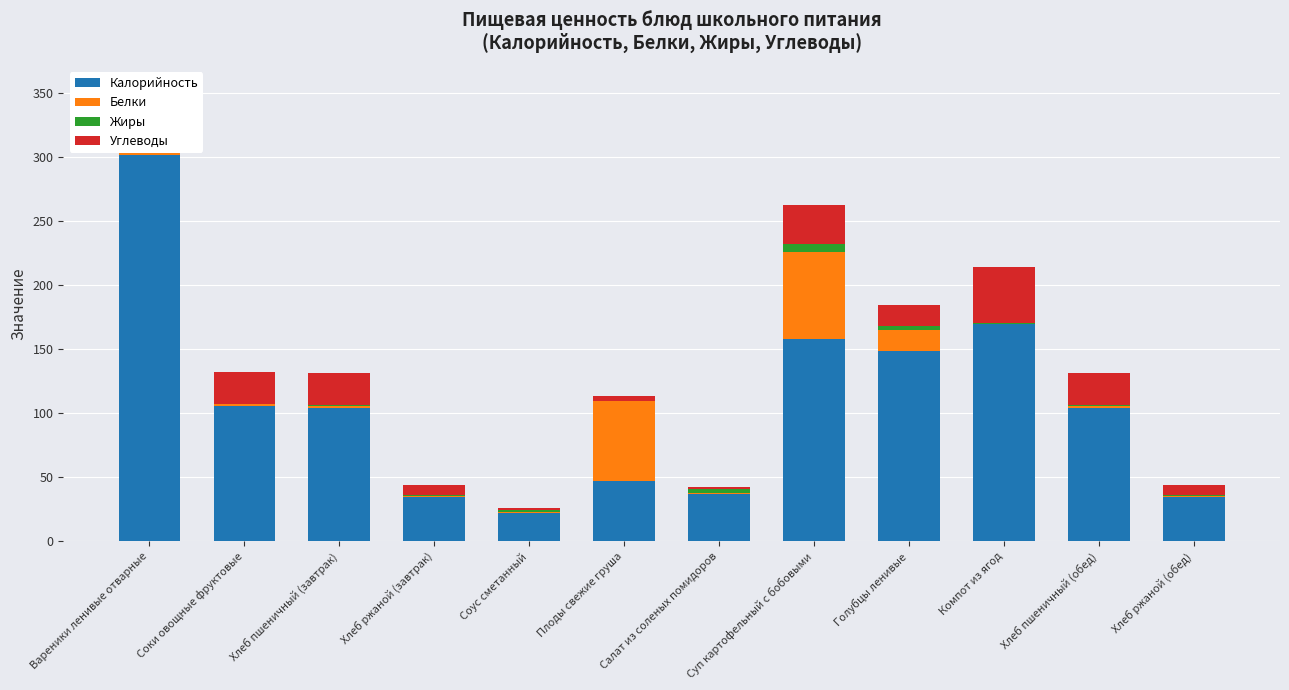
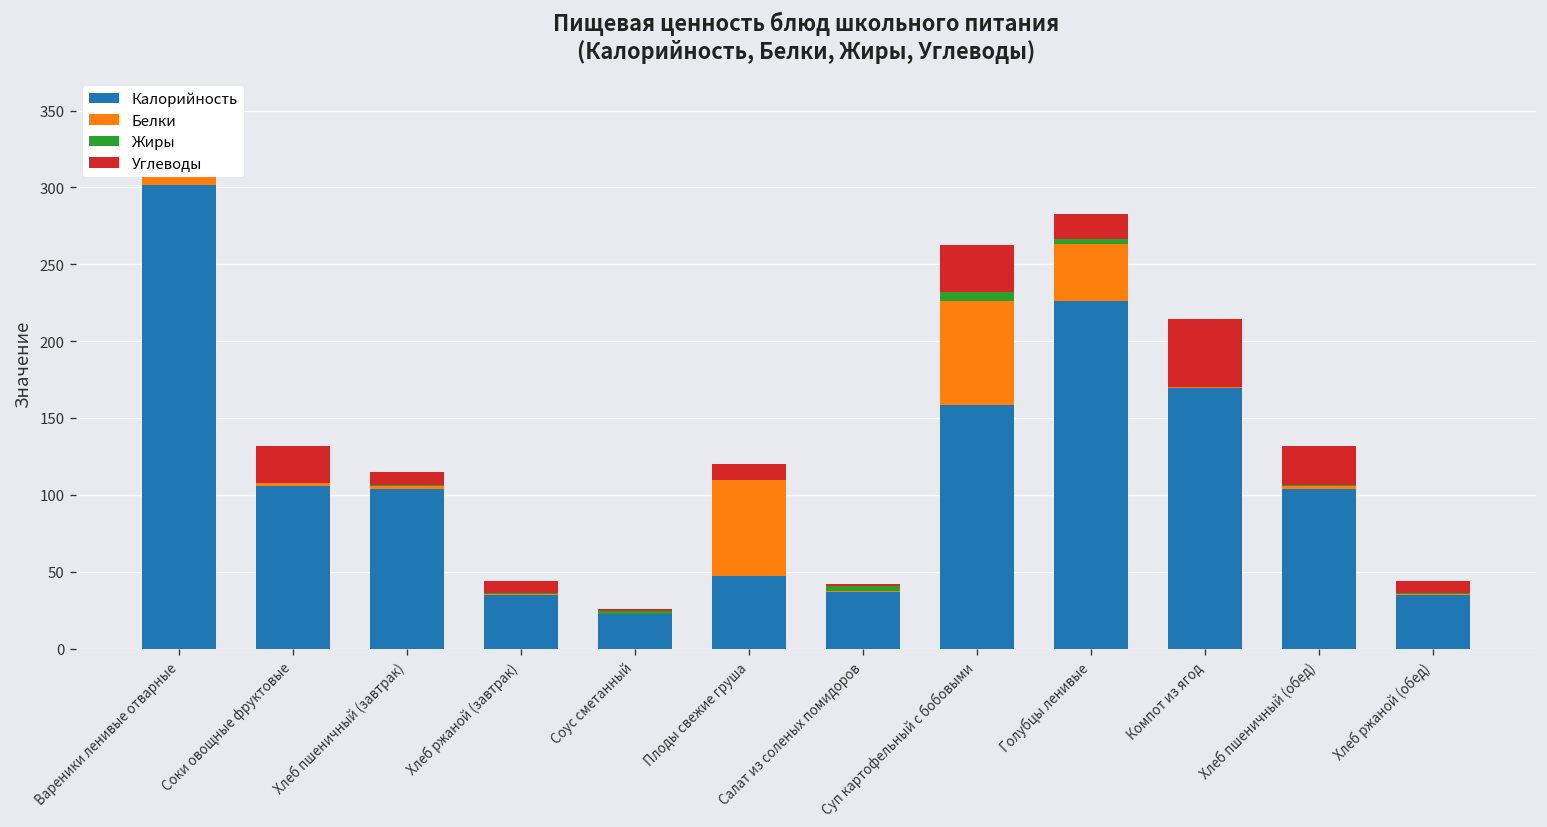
Углеводы, Хлеб пшеничный (завтрак): 25 -> 8
Углеводы, Плоды свежие груша: 4 -> 10
Калорийность, Голубцы ленивые: 149 -> 226
Белки, Голубцы ленивые: 16 -> 37
